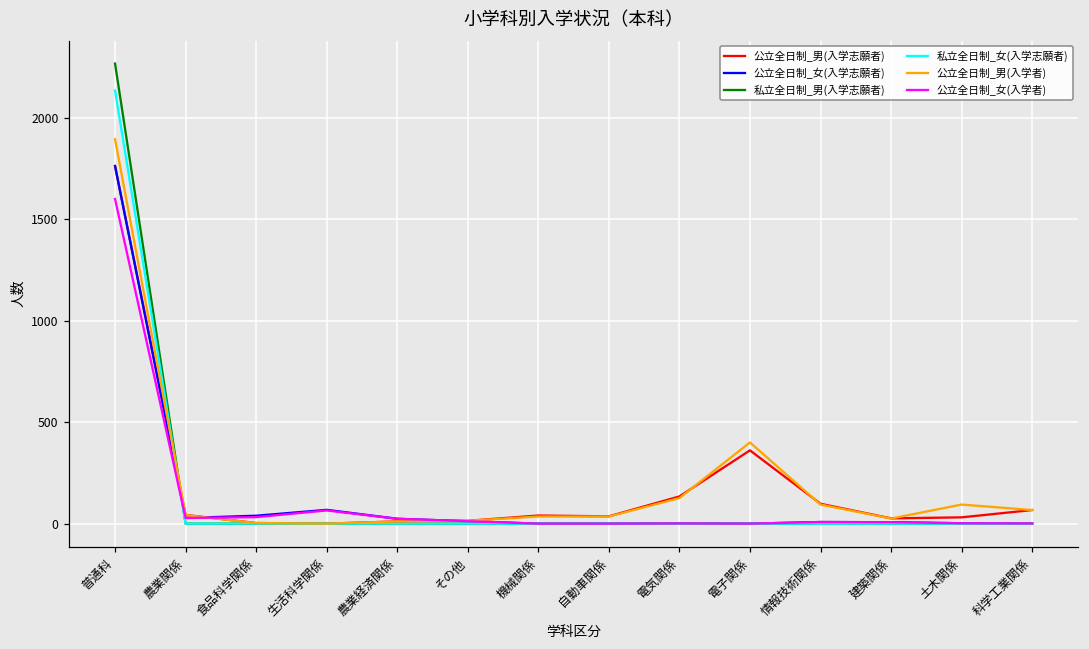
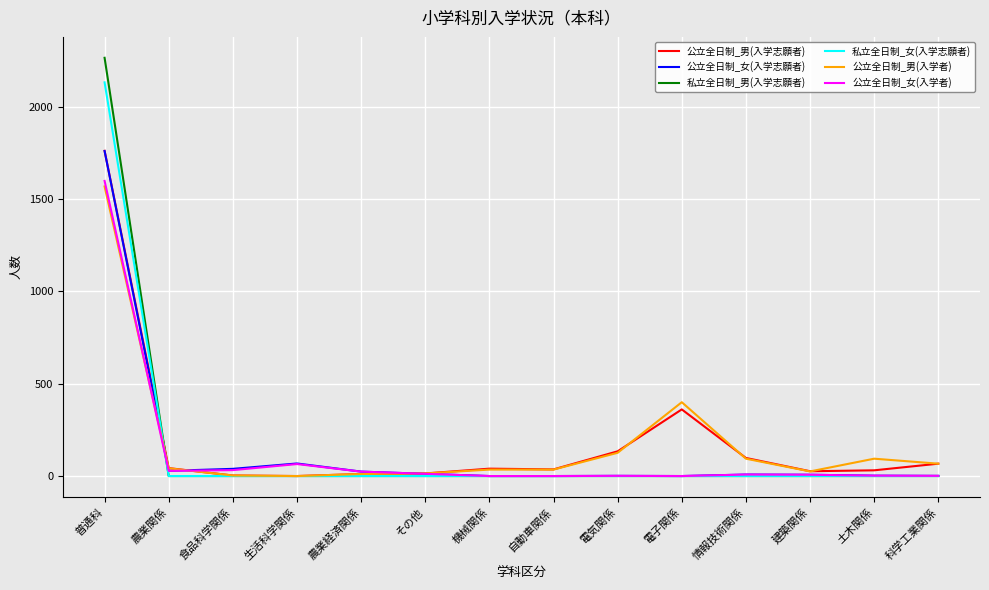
公立全日制_男(入学者), 普通科: 1890 -> 1570
